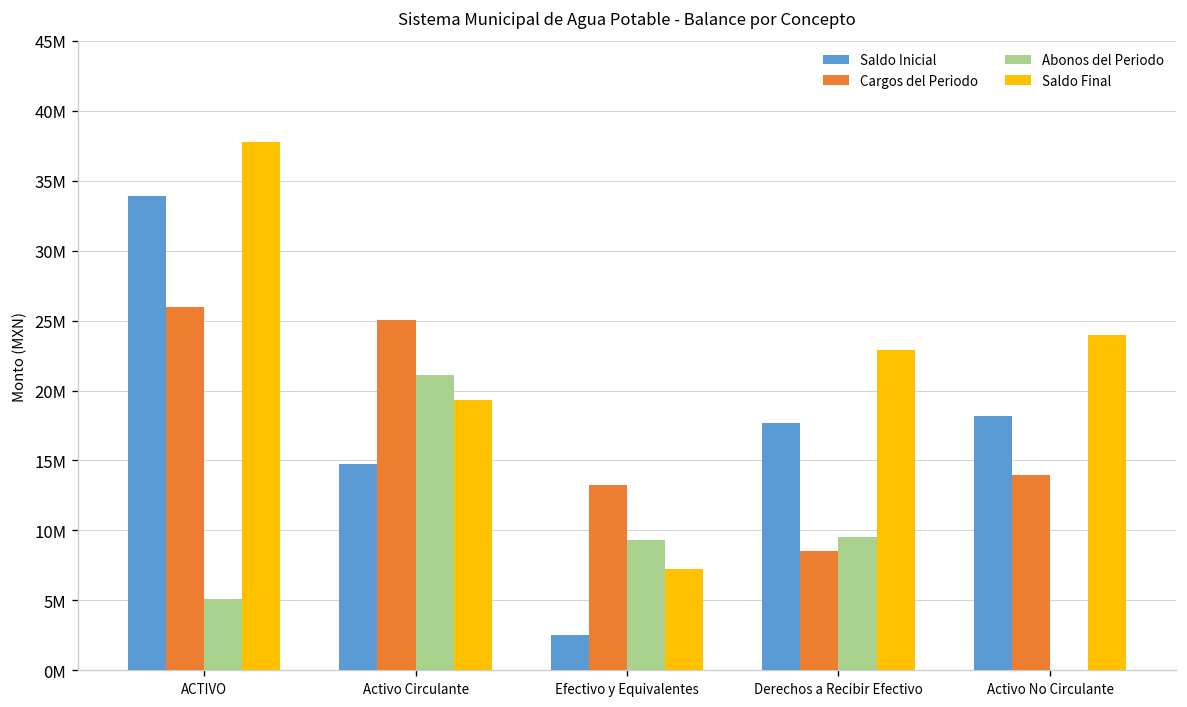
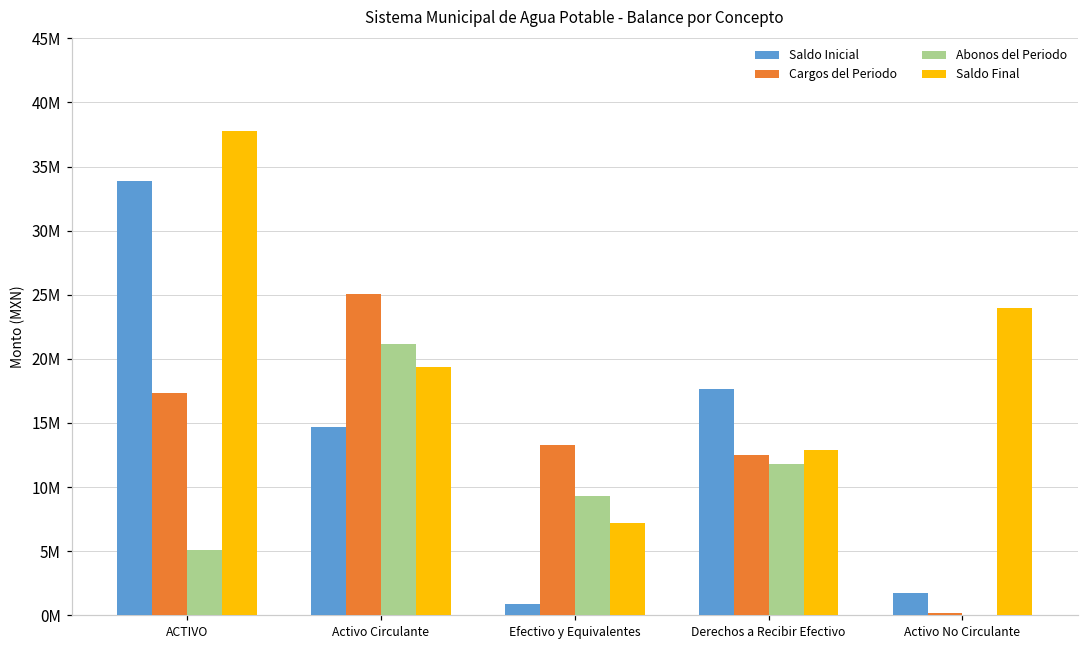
Cargos del Periodo, ACTIVO: 26000000 -> 17300000
Saldo Inicial, Efectivo y Equivalentes: 2500000 -> 900000
Cargos del Periodo, Derechos a Recibir Efectivo: 8500000 -> 12500000
Abonos del Periodo, Derechos a Recibir Efectivo: 9500000 -> 11800000
Saldo Final, Derechos a Recibir Efectivo: 22900000 -> 12900000
Saldo Inicial, Activo No Circulante: 18200000 -> 1700000
Cargos del Periodo, Activo No Circulante: 14000000 -> 200000
